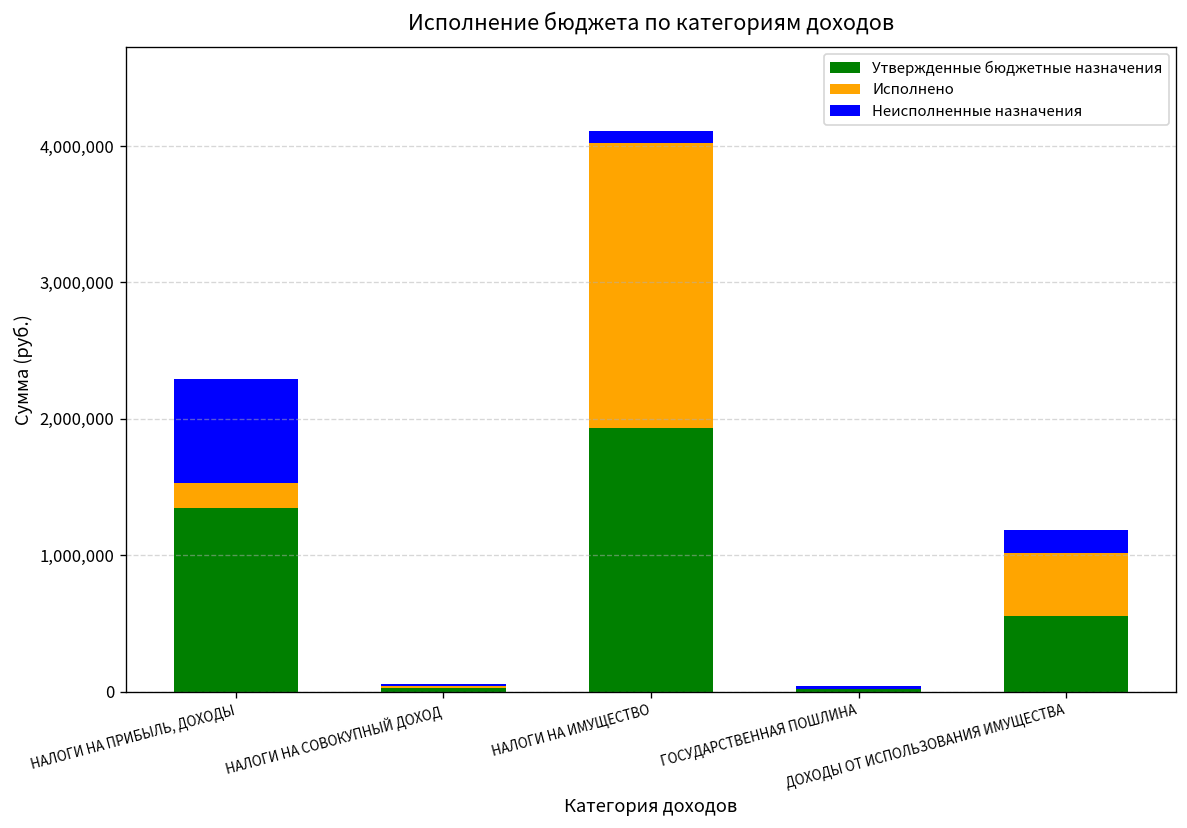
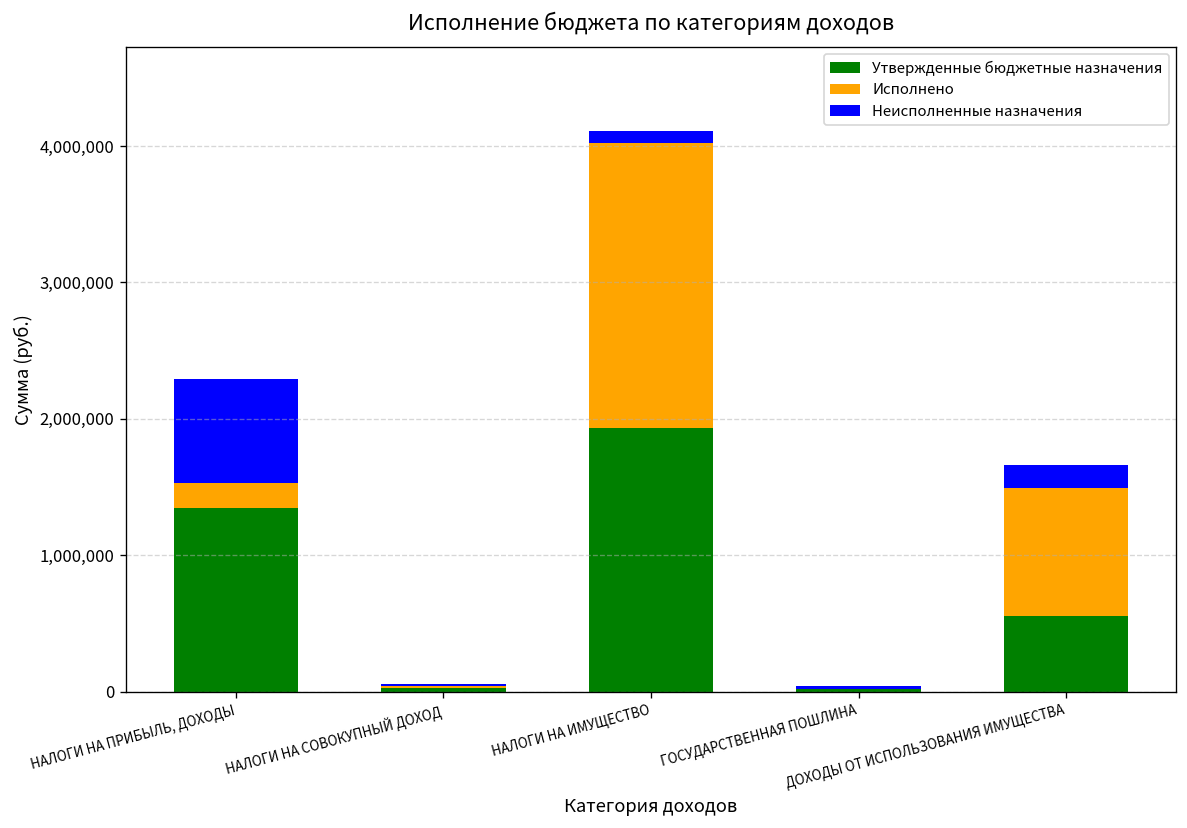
Исполнено, ДОХОДЫ ОТ ИСПОЛЬЗОВАНИЯ ИМУЩЕСТВА: 460,000 -> 930,000
